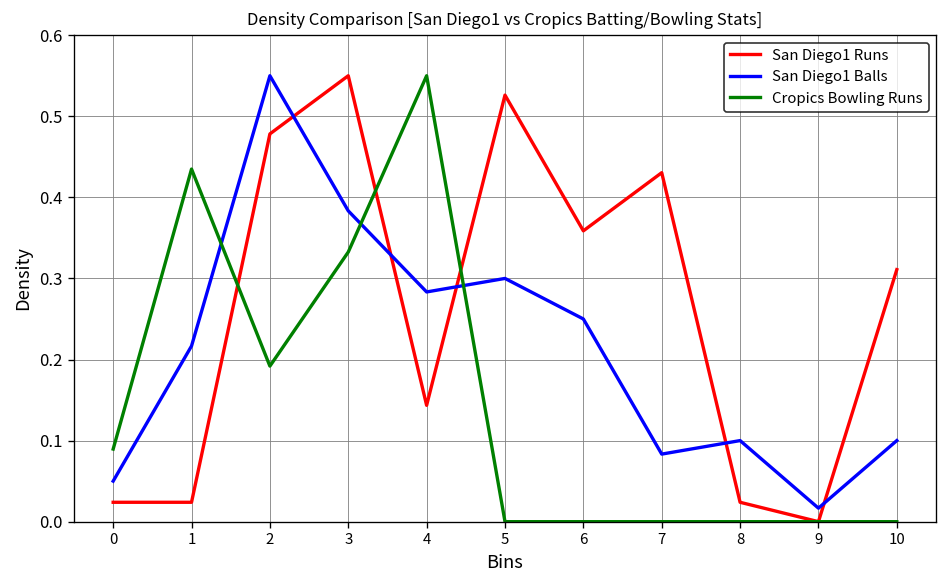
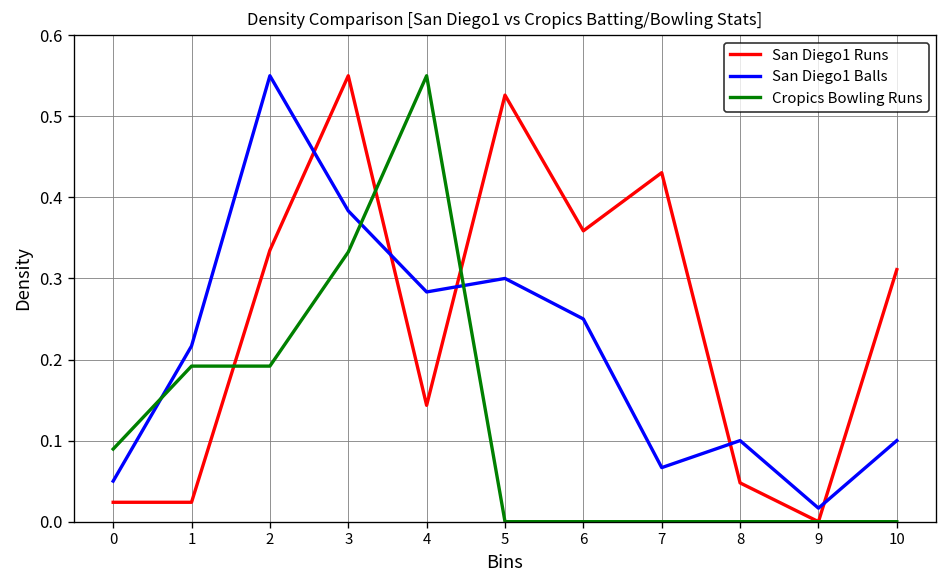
Cropics Bowling Runs, 1: 0.43 -> 0.19
San Diego1 Runs, 2: 0.48 -> 0.33
San Diego1 Balls, 7: 0.08 -> 0.07
San Diego1 Runs, 8: 0.02 -> 0.05
